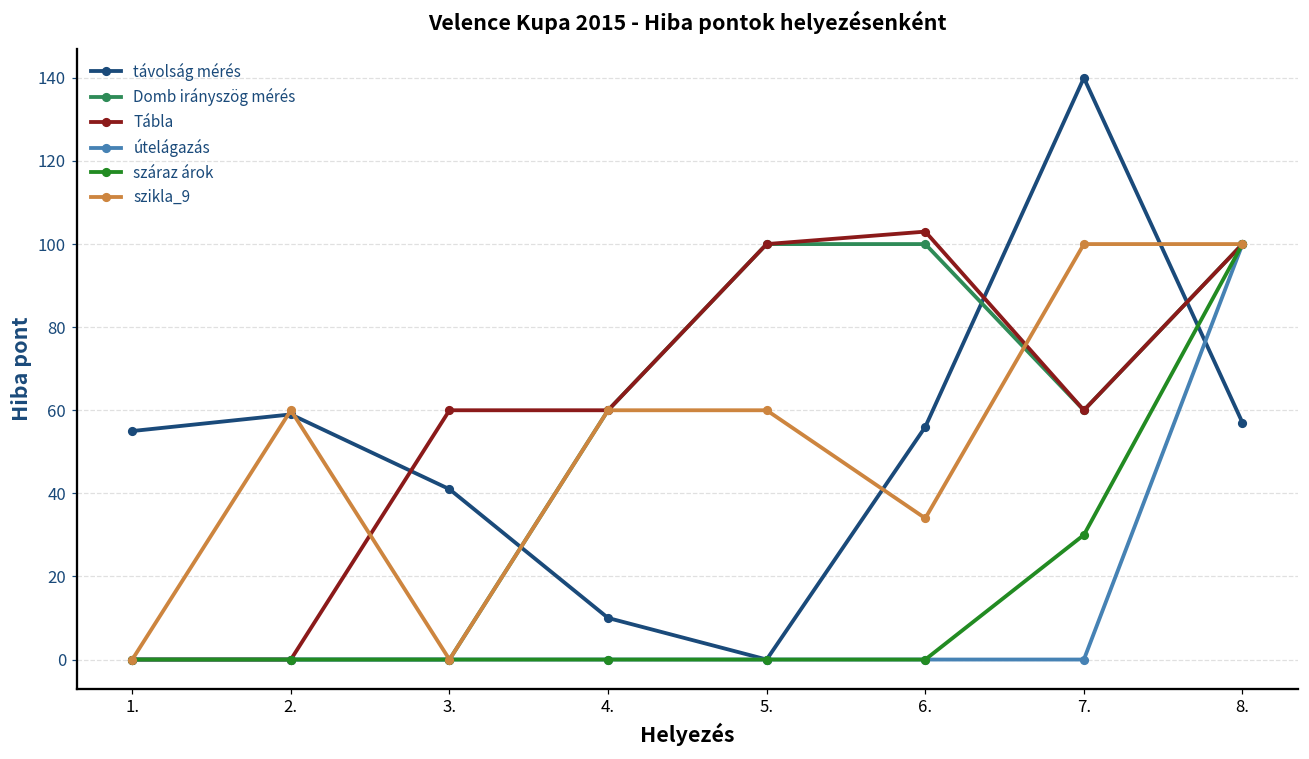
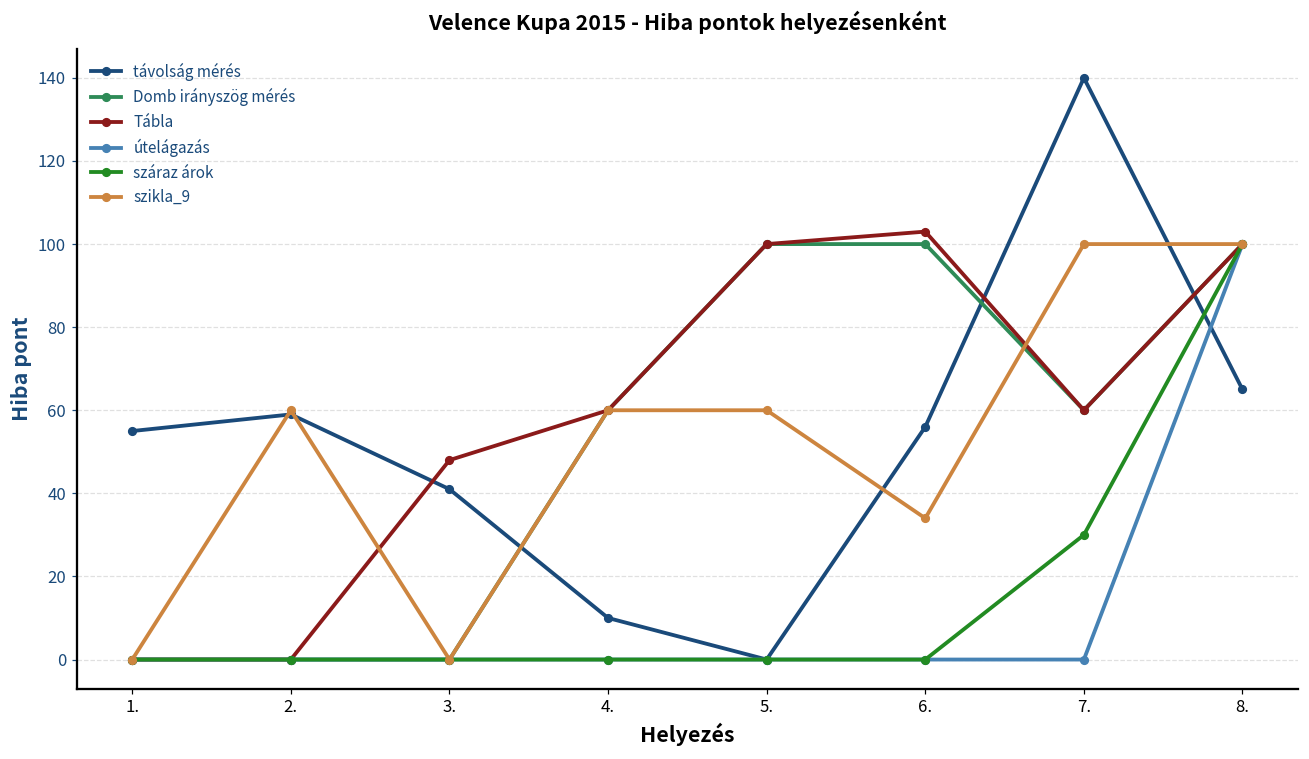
Tábla, 3.: 60 -> 48
távolság mérés, 8.: 57 -> 65
